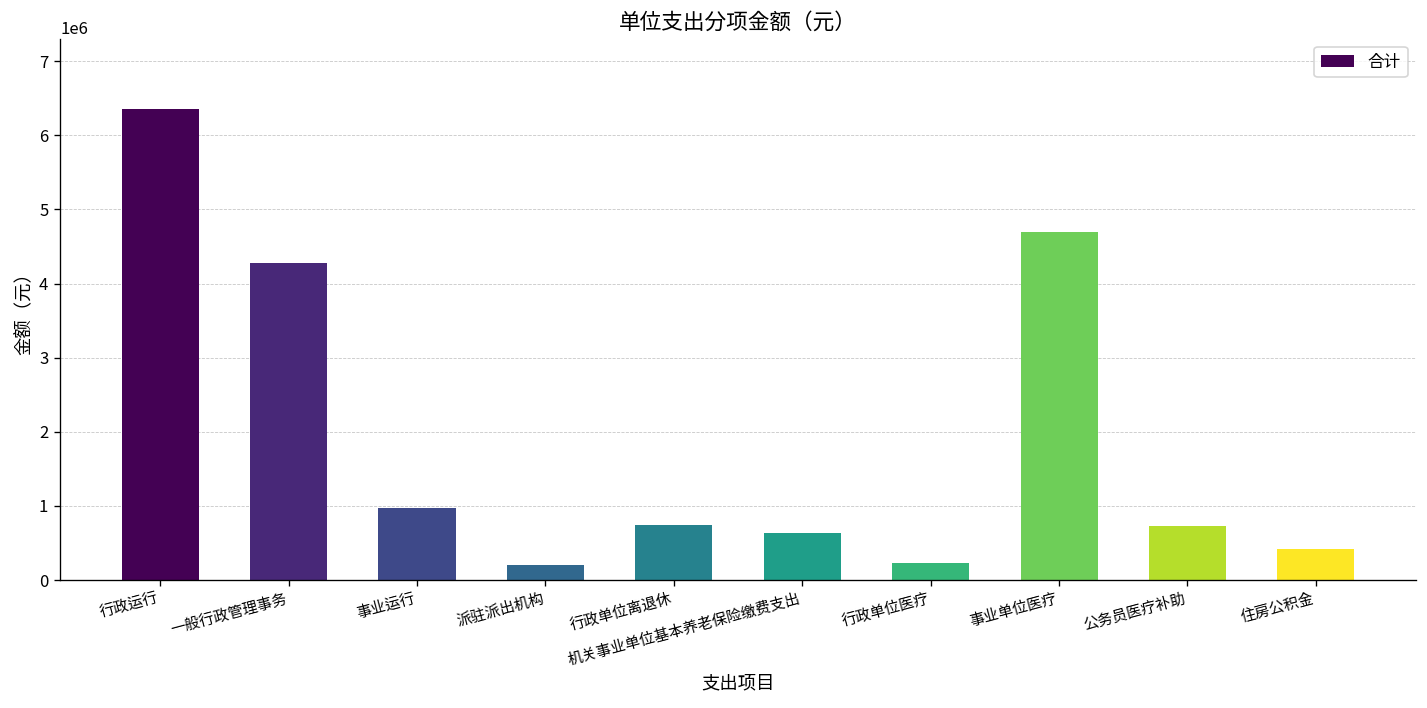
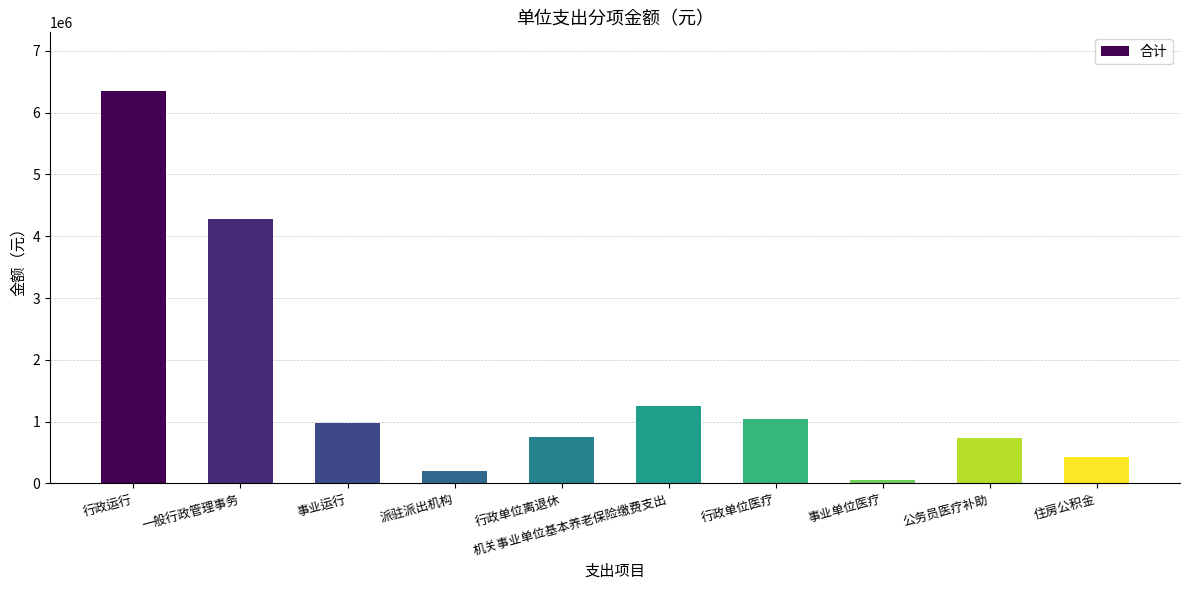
机关事业单位基本养老保险缴费支出: 600000 -> 1300000
行政单位医疗: 200000 -> 1000000
事业单位医疗: 4700000 -> 0
